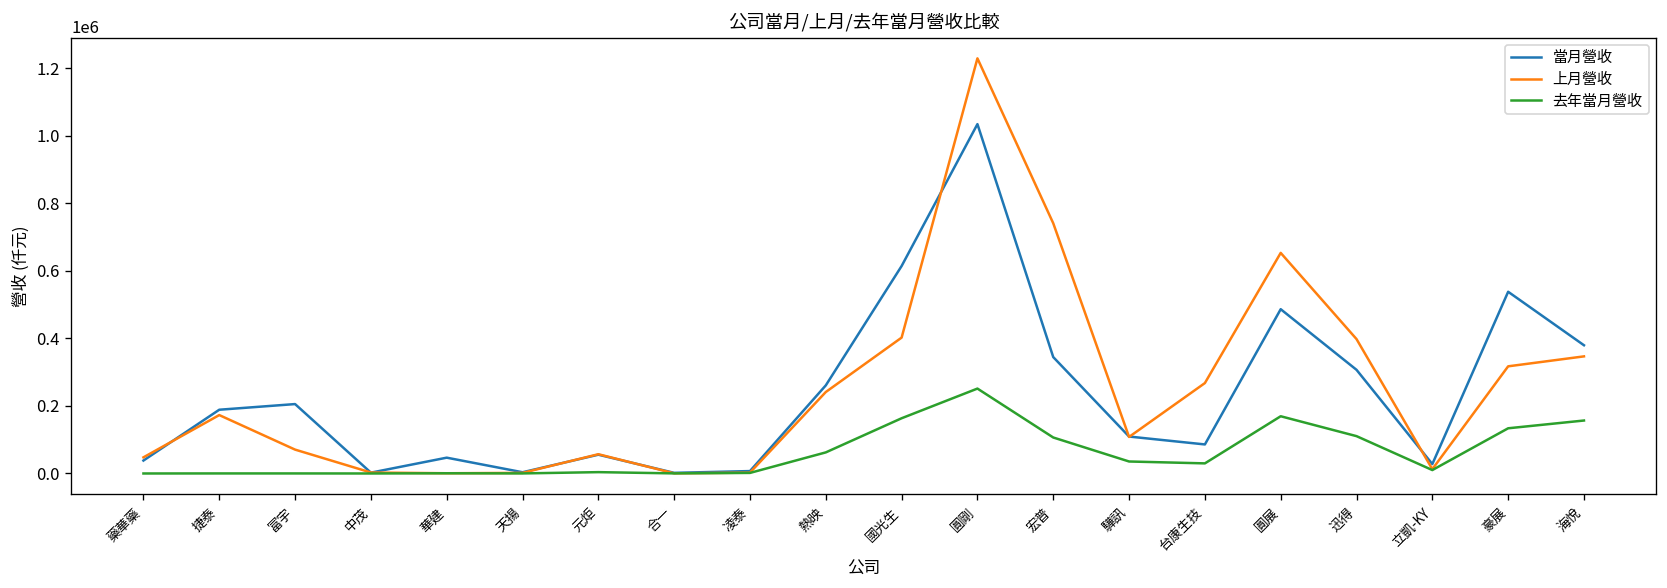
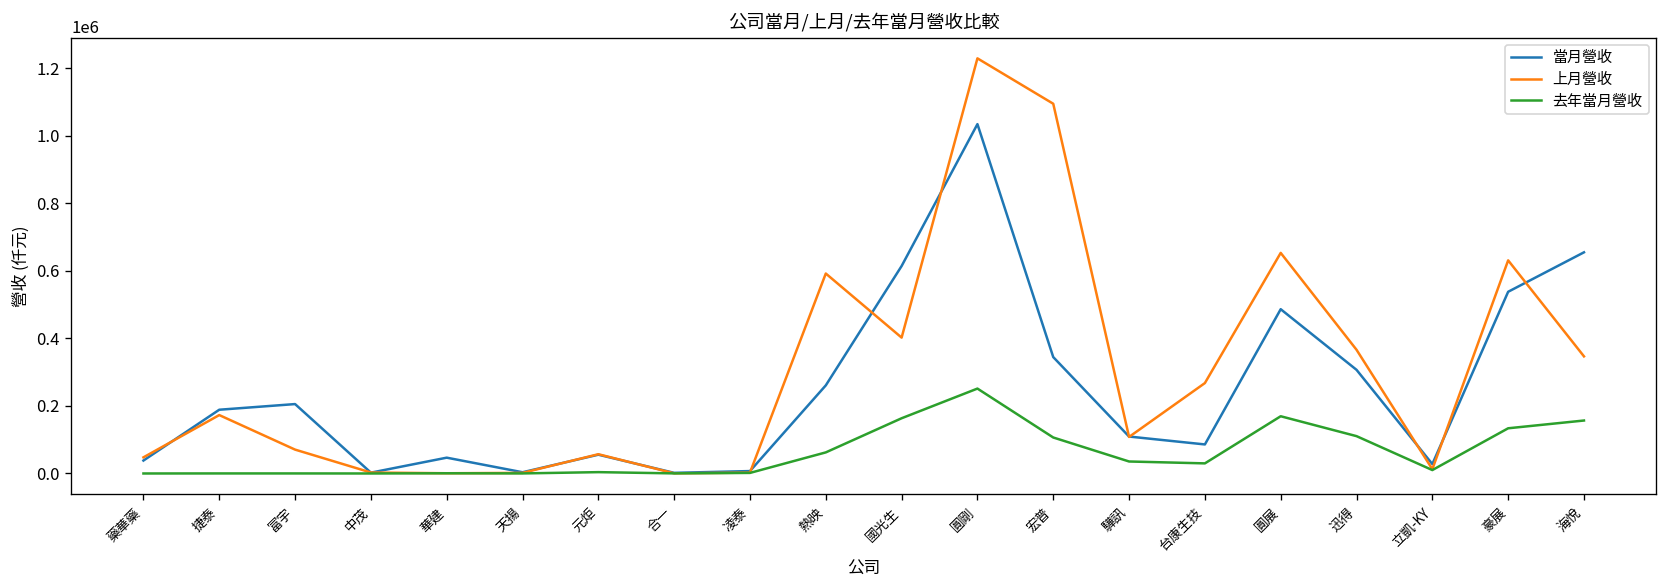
上月營收, 熱映: 240000 -> 590000
上月營收, 宏普: 740000 -> 1100000
上月營收, 迅得: 400000 -> 370000
上月營收, 豪展: 320000 -> 630000
當月營收, 海悅: 380000 -> 660000
